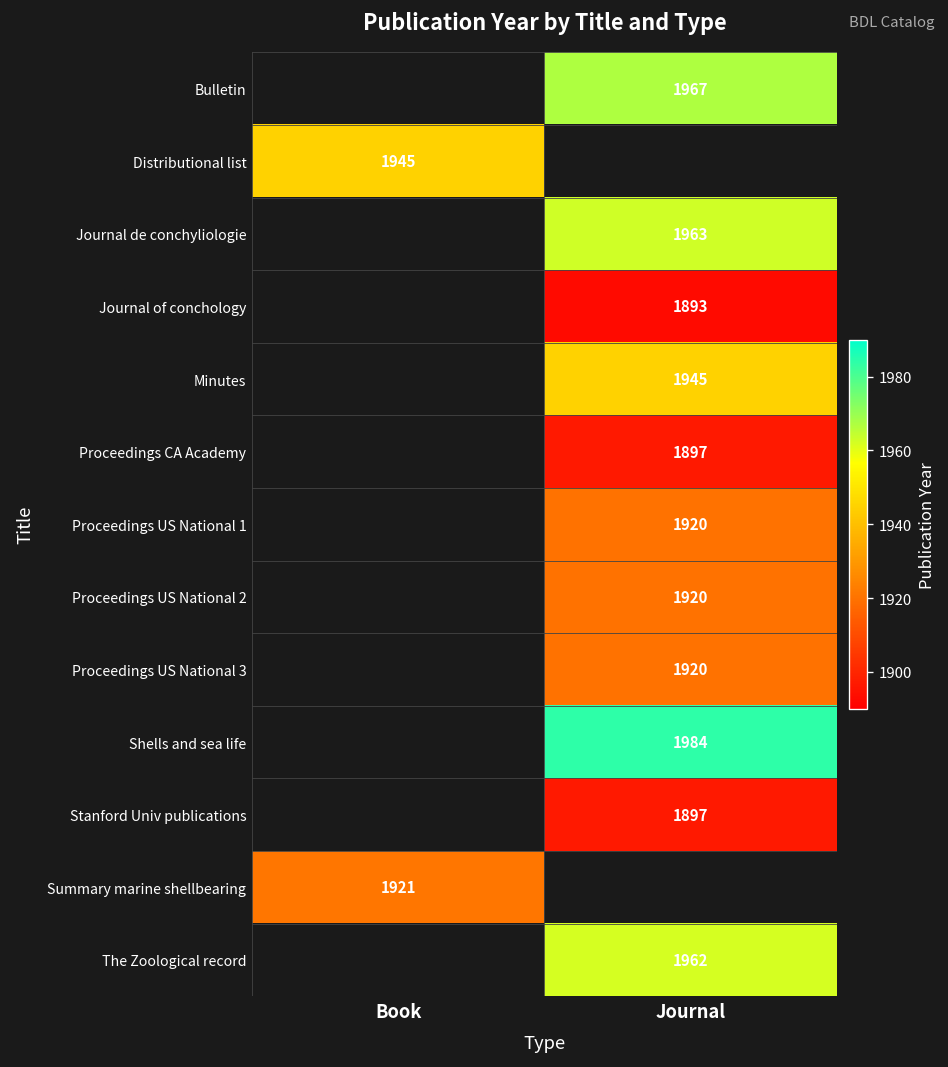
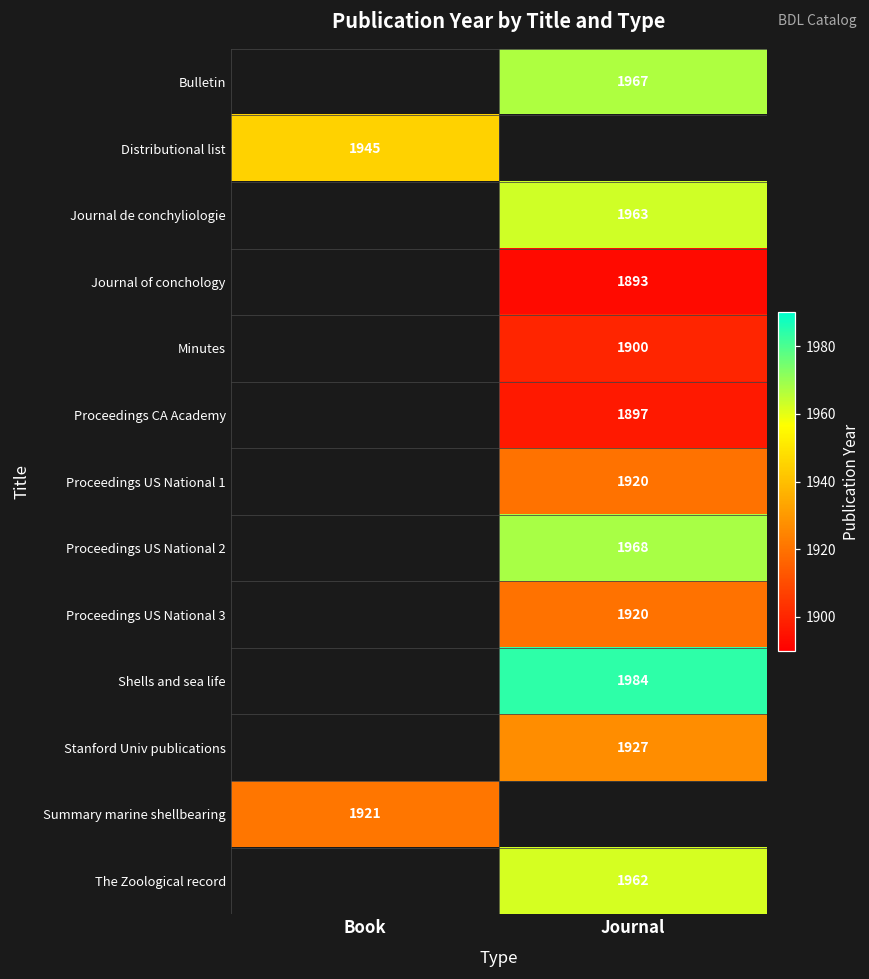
Minutes, Journal: 1945 -> 1900
Proceedings US National 2, Journal: 1920 -> 1968
Stanford Univ publications, Journal: 1897 -> 1927
